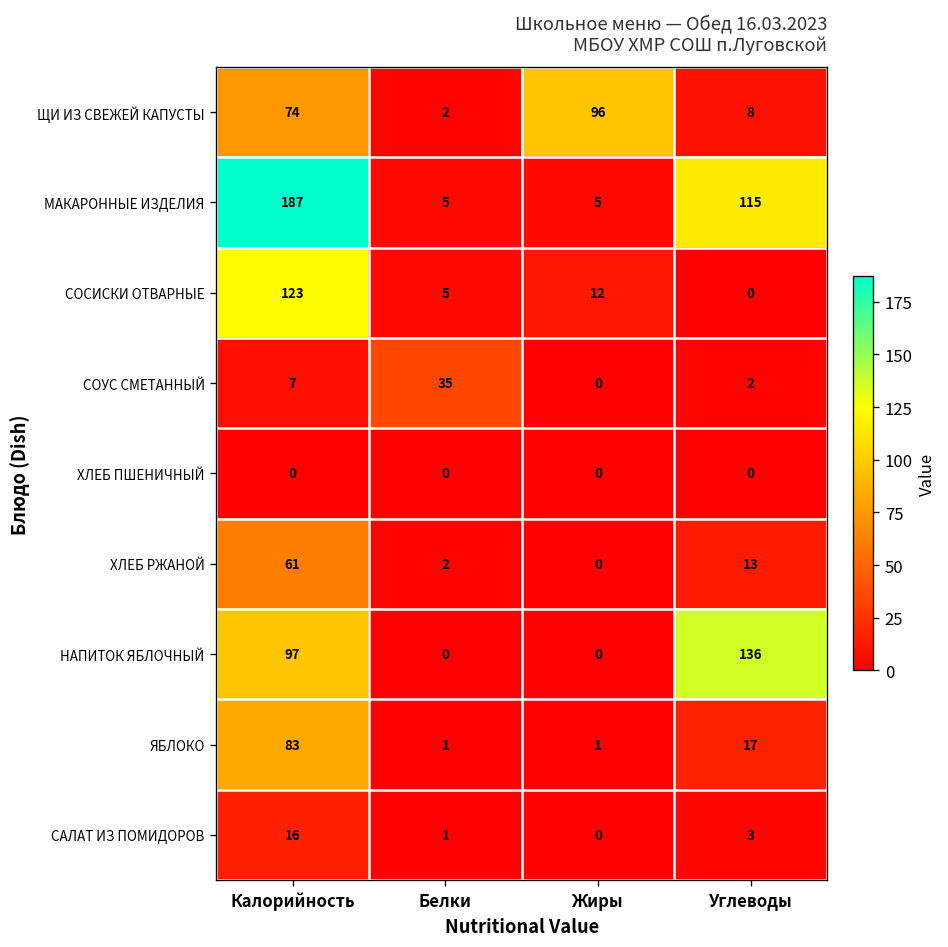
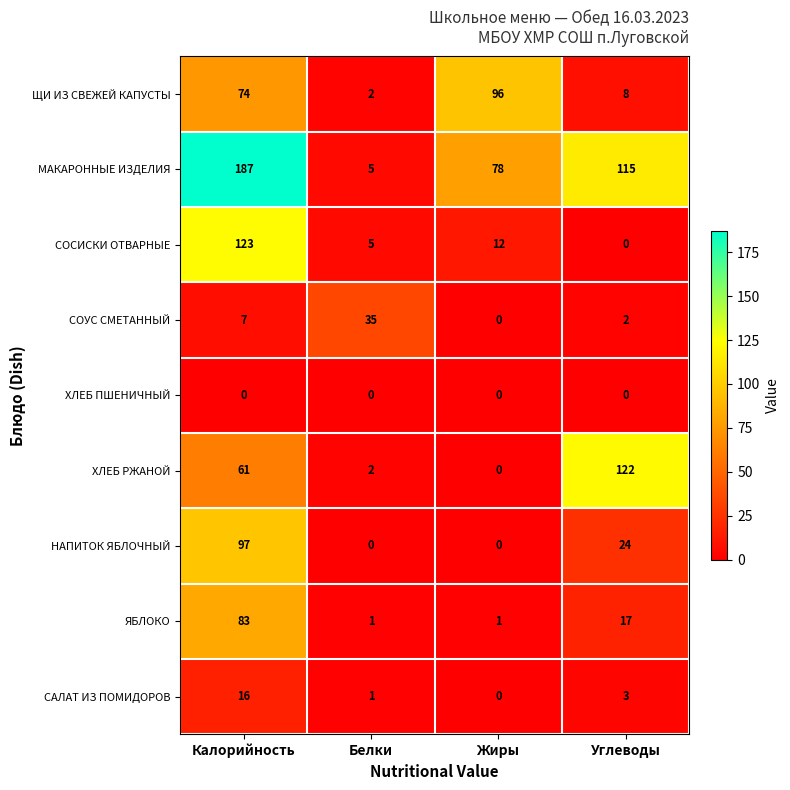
МАКАРОННЫЕ ИЗДЕЛИЯ, Жиры: 5 -> 78
ХЛЕБ РЖАНОЙ, Углеводы: 13 -> 122
НАПИТОК ЯБЛОЧНЫЙ, Углеводы: 136 -> 24
